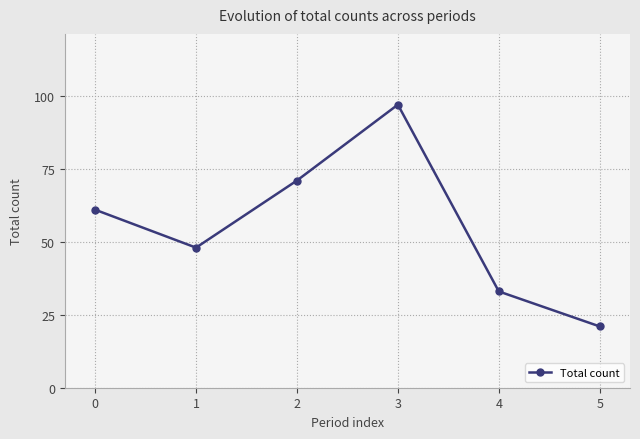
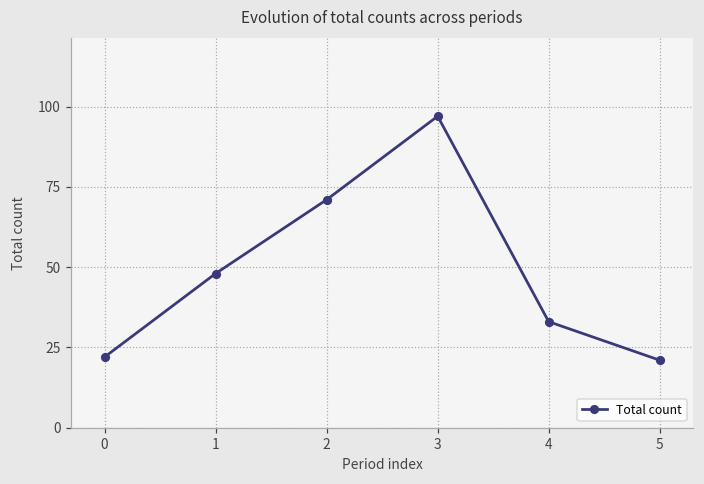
0: 61 -> 22
